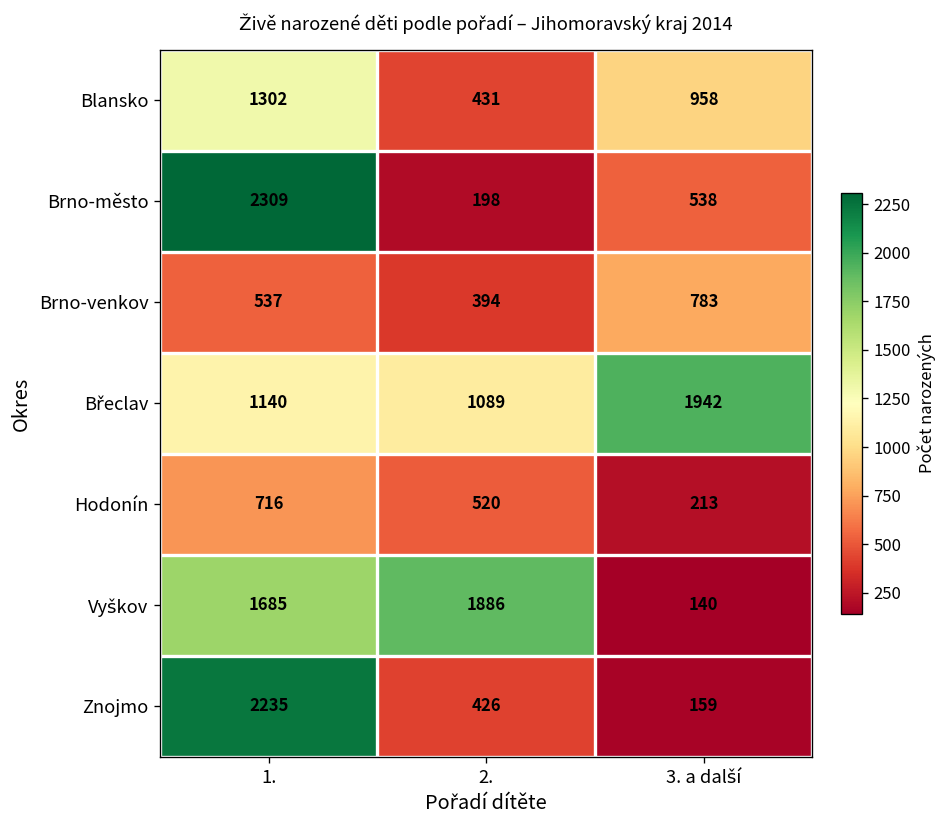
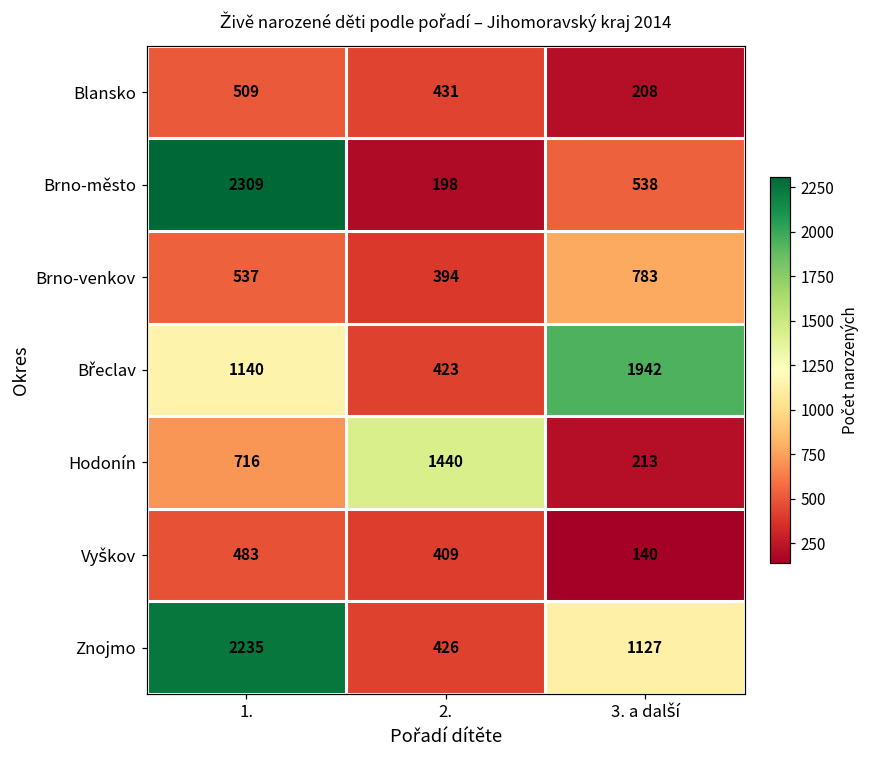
Blansko, 1.: 1302 -> 509
Blansko, 3. a další: 958 -> 208
Břeclav, 2.: 1089 -> 423
Hodonín, 2.: 520 -> 1440
Vyškov, 1.: 1685 -> 483
Vyškov, 2.: 1886 -> 409
Znojmo, 3. a další: 159 -> 1127
